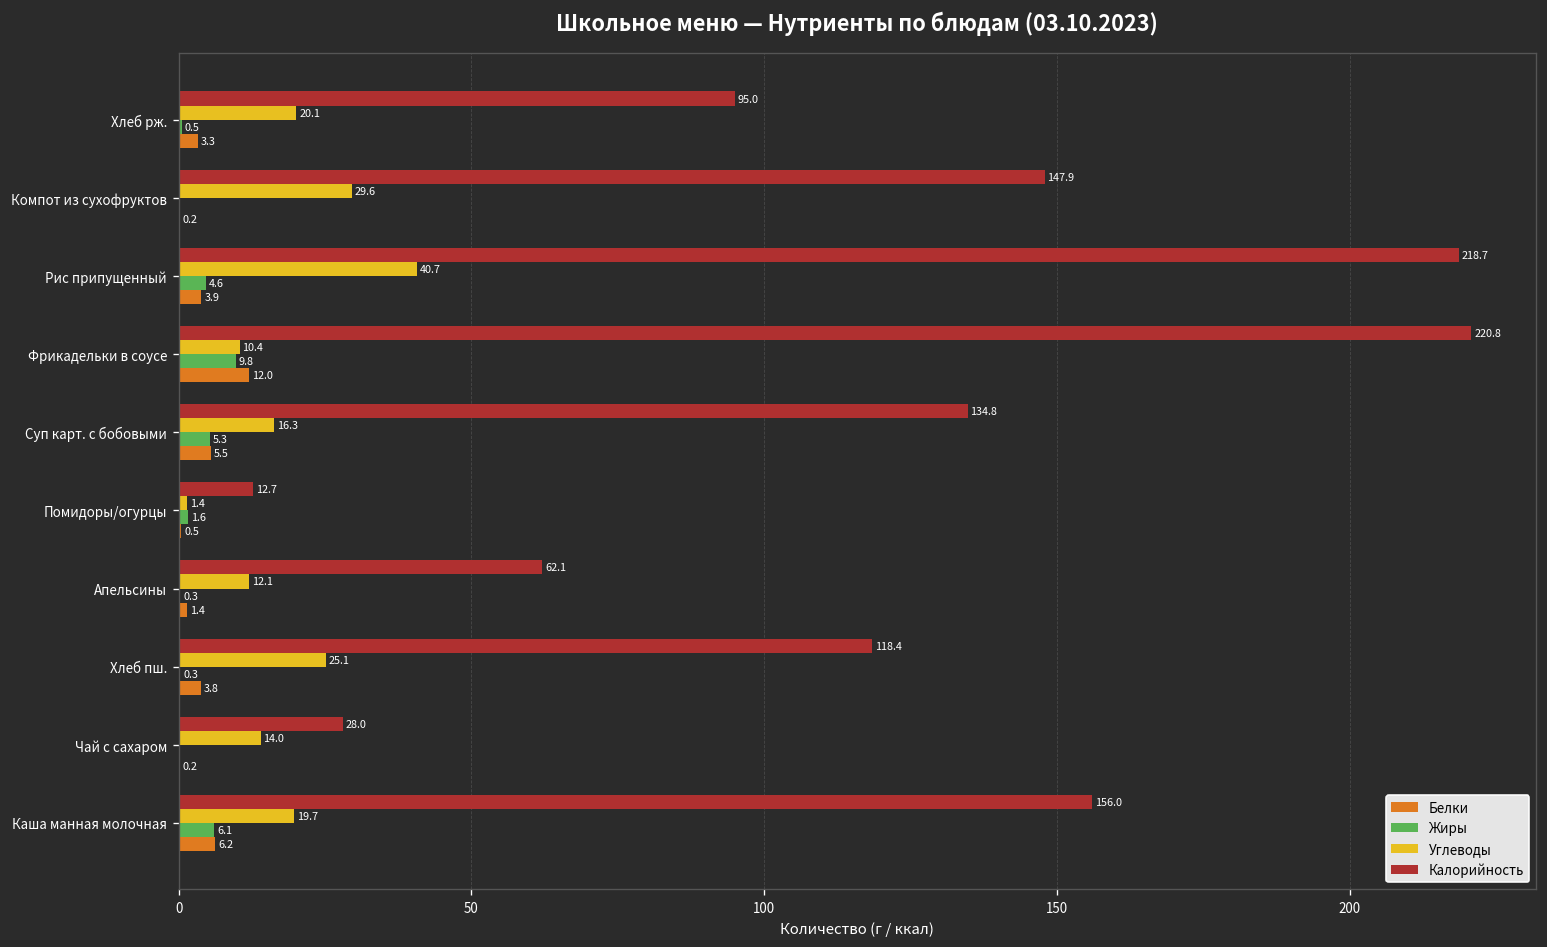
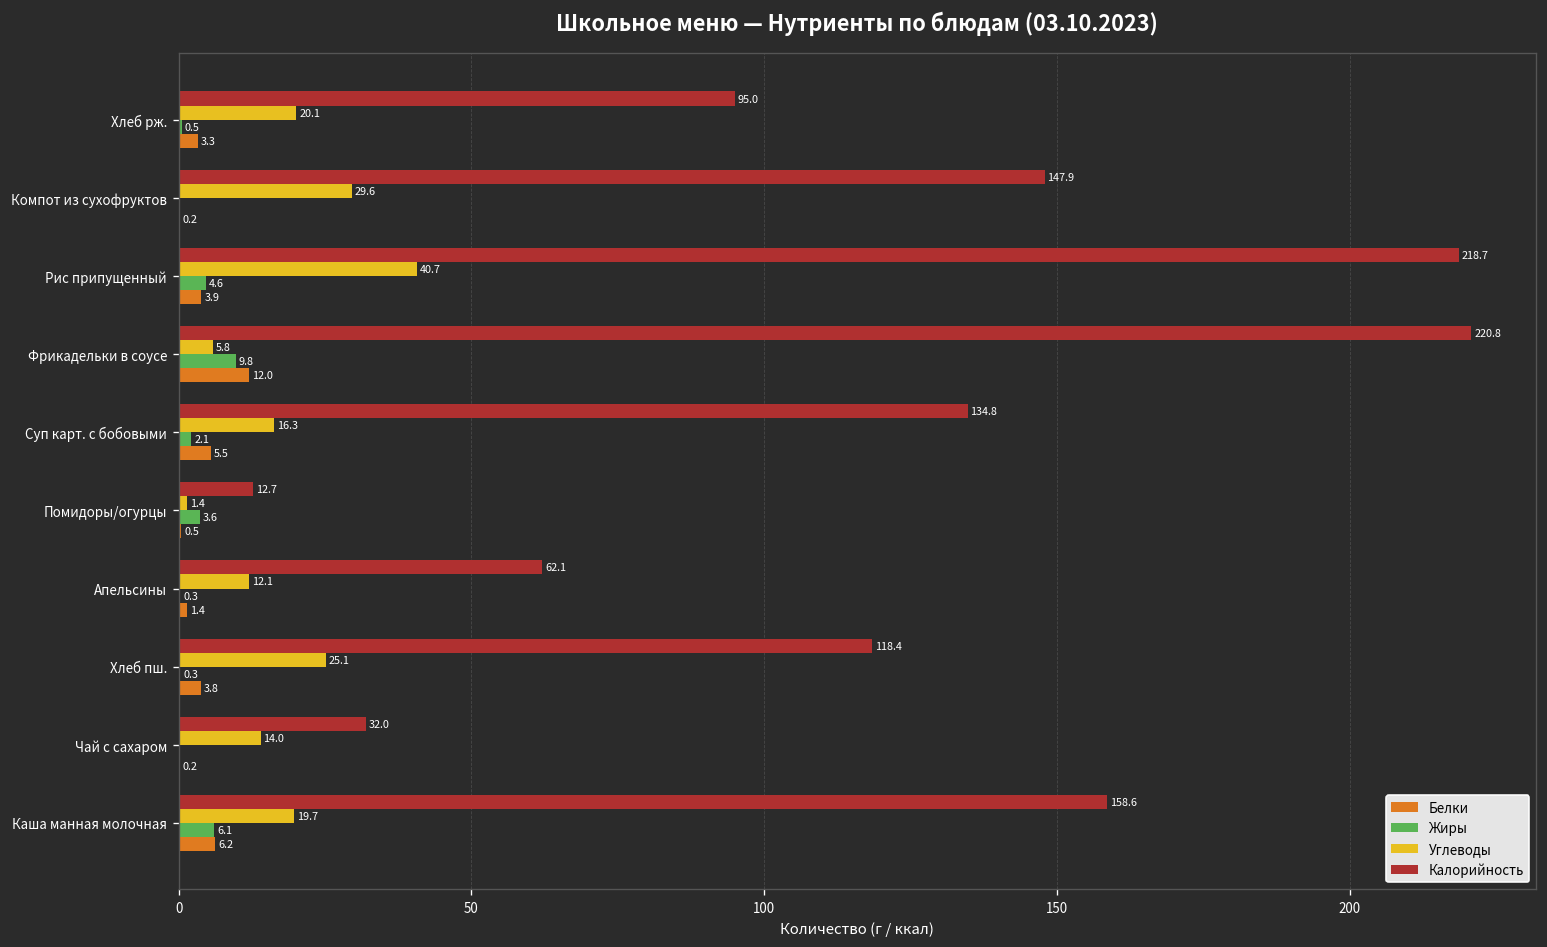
Углеводы, Фрикадельки в соусе: 10.4 -> 5.8
Жиры, Суп карт. с бобовыми: 5.3 -> 2.1
Жиры, Помидоры/огурцы: 1.6 -> 3.6
Калорийность, Чай с сахаром: 28.0 -> 32.0
Калорийность, Каша манная молочная: 156.0 -> 158.6
